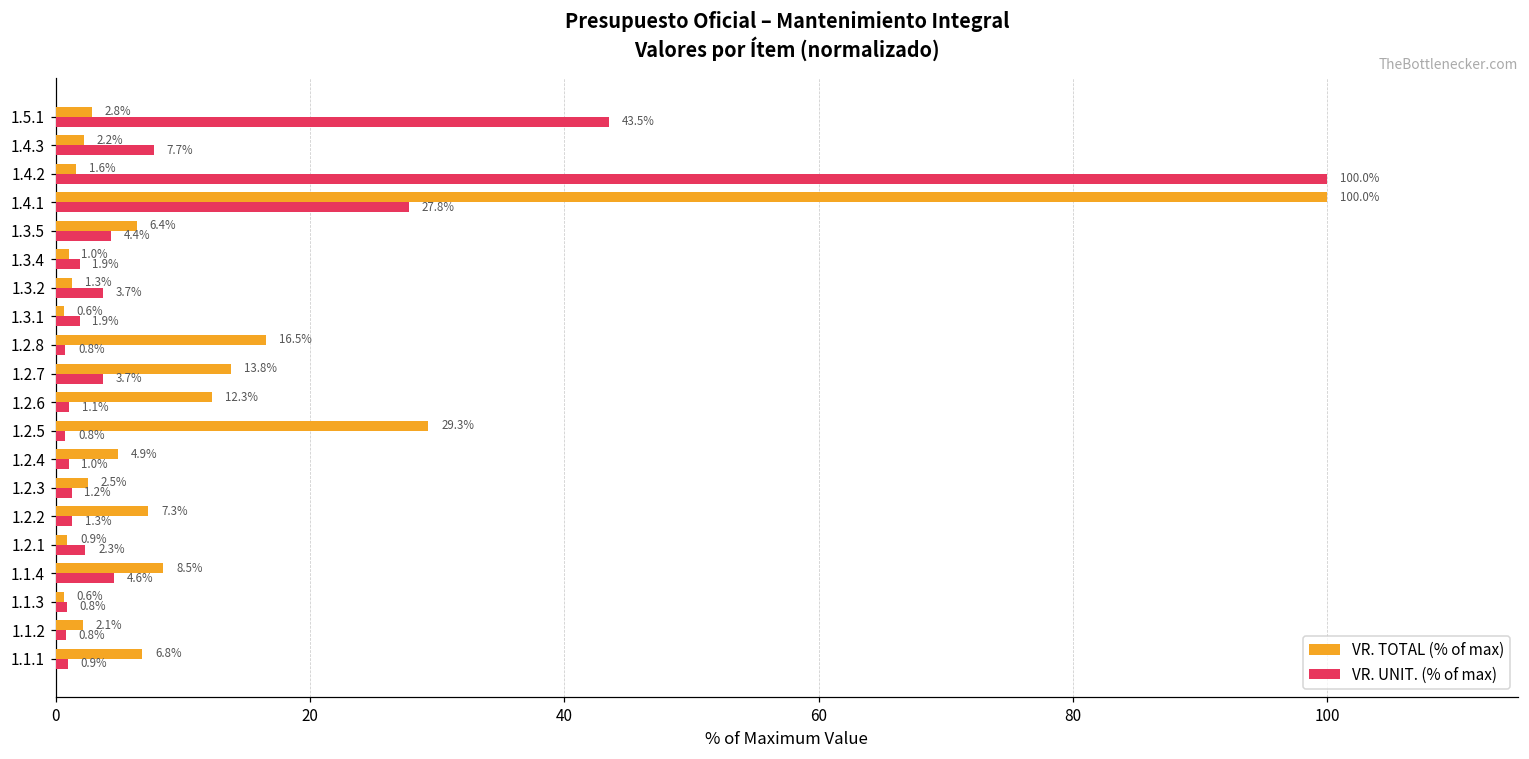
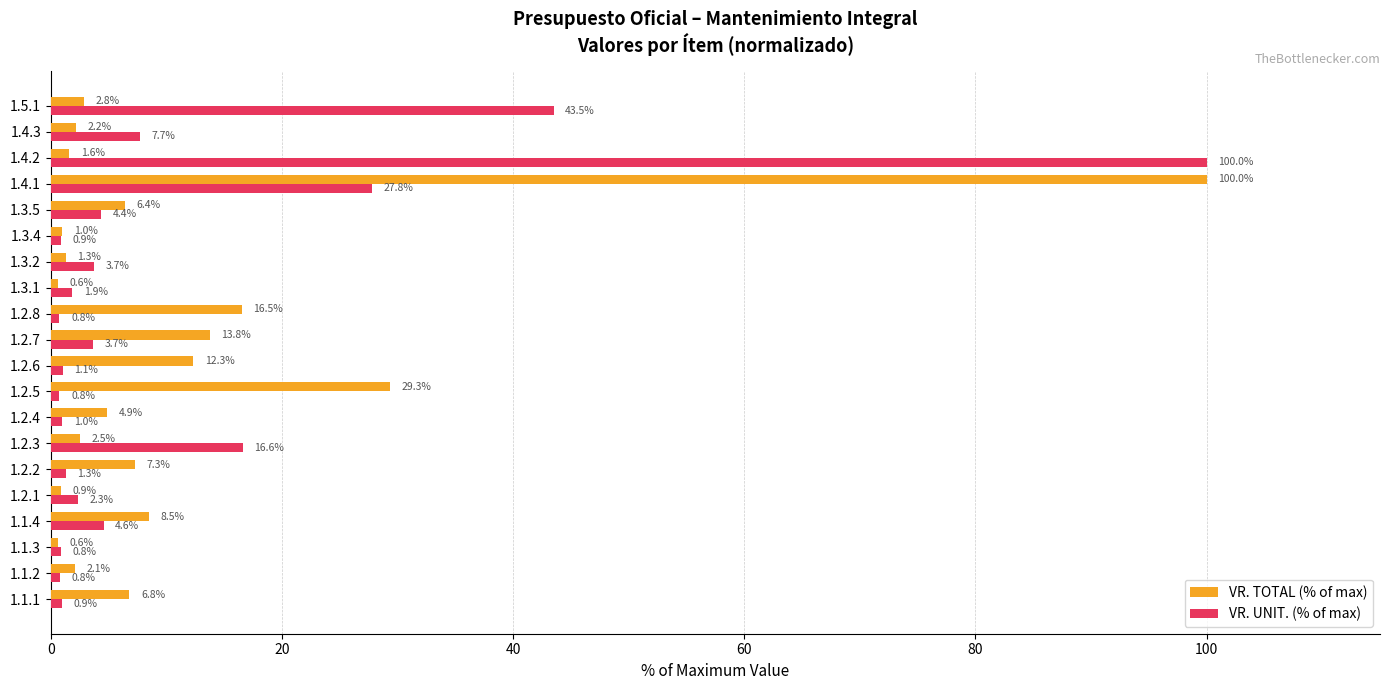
VR. UNIT. (% of max), 1.3.4: 1.9% -> 0.9%
VR. UNIT. (% of max), 1.2.3: 1.2% -> 16.6%
